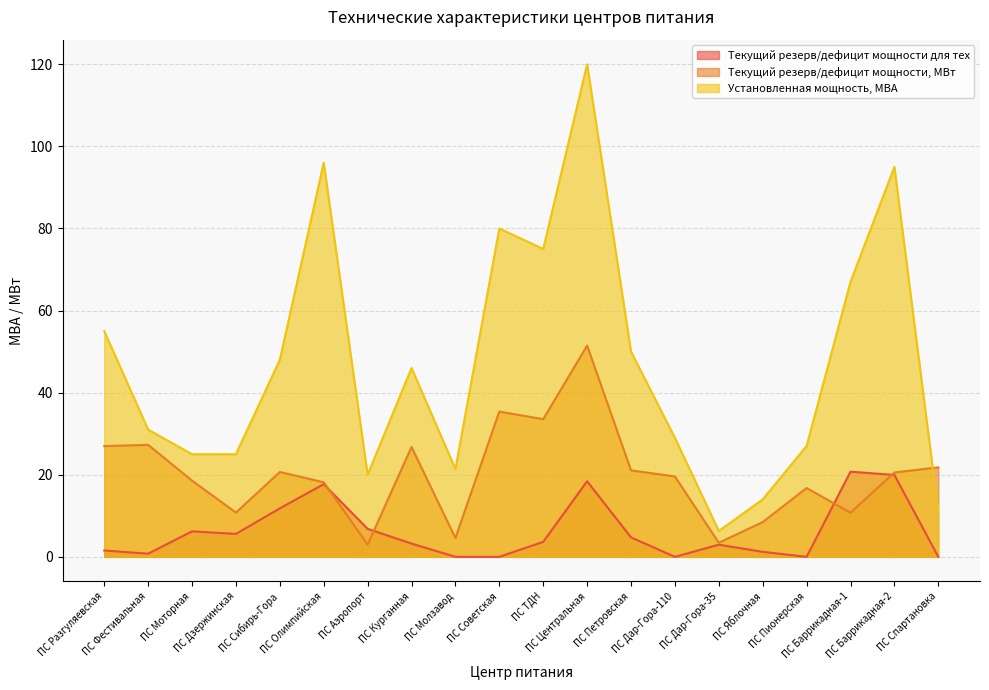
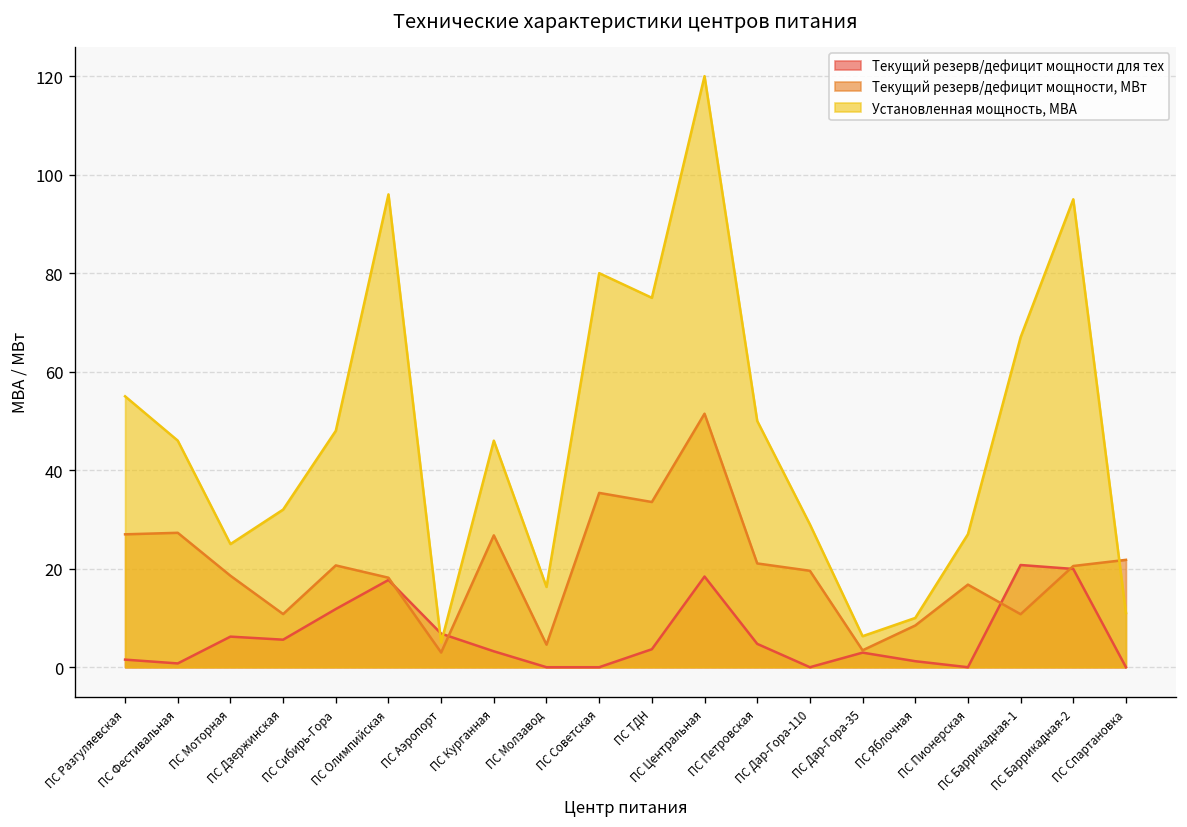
Установленная мощность, МВА, ПС Фестивальная: 31 -> 46
Установленная мощность, МВА, ПС Дзержинская: 25 -> 32
Установленная мощность, МВА, ПС Аэропорт: 20 -> 5
Установленная мощность, МВА, ПС Молзавод: 21 -> 16
Установленная мощность, МВА, ПС Яблочная: 14 -> 10
